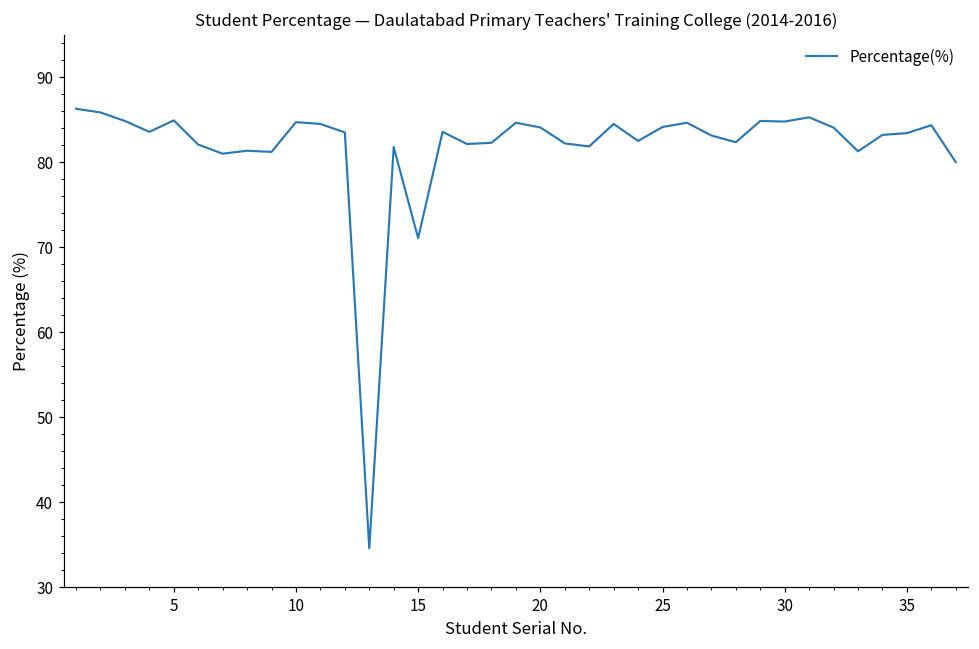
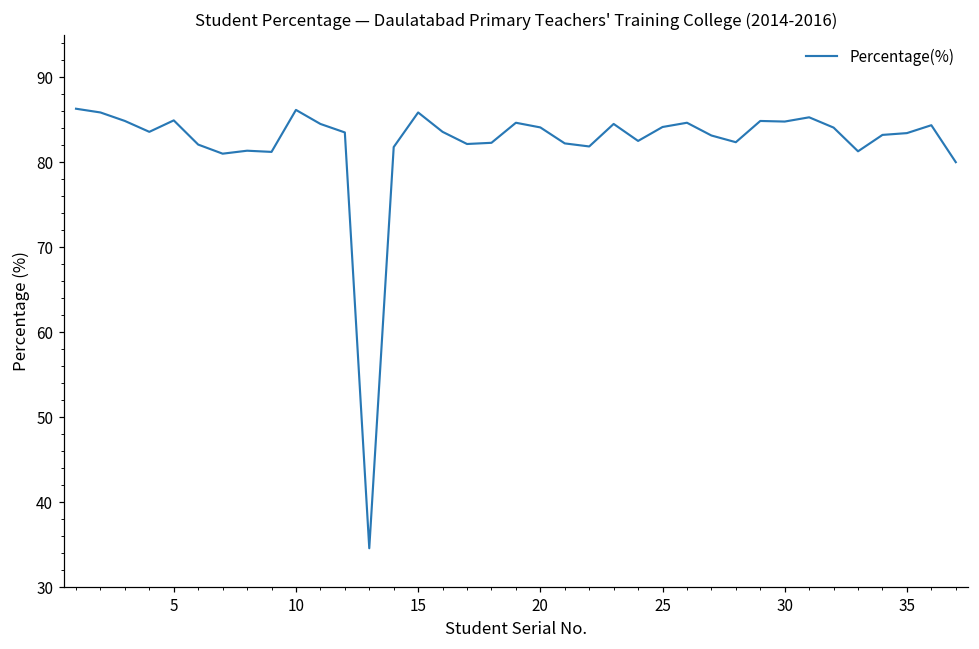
10: 85 -> 86
15: 71 -> 86
